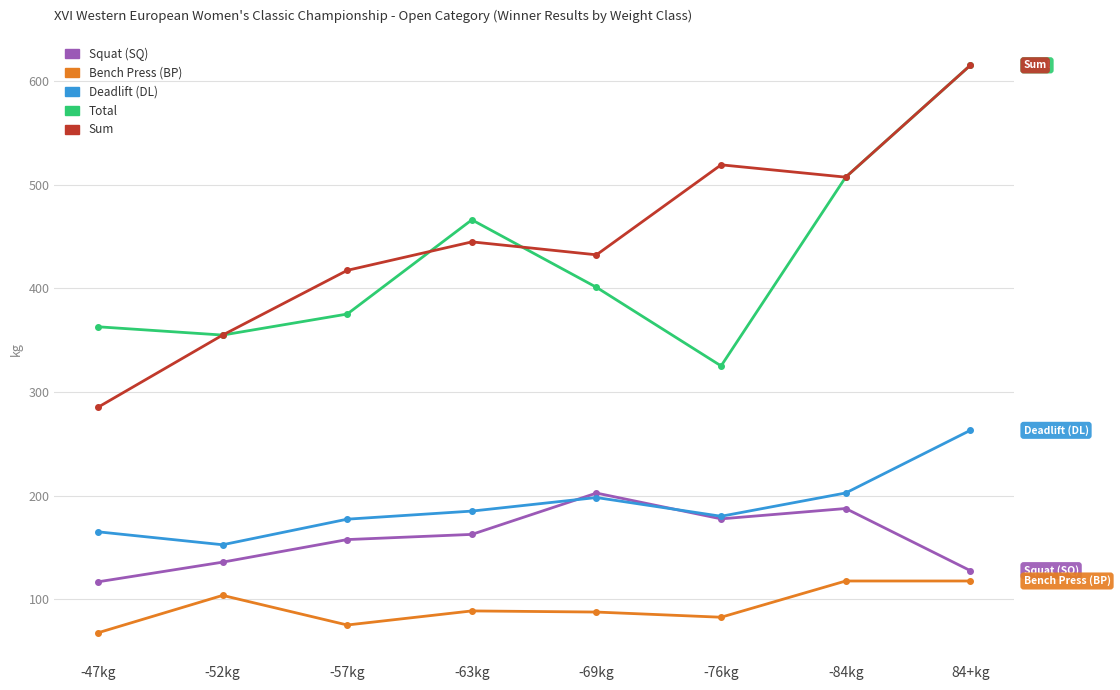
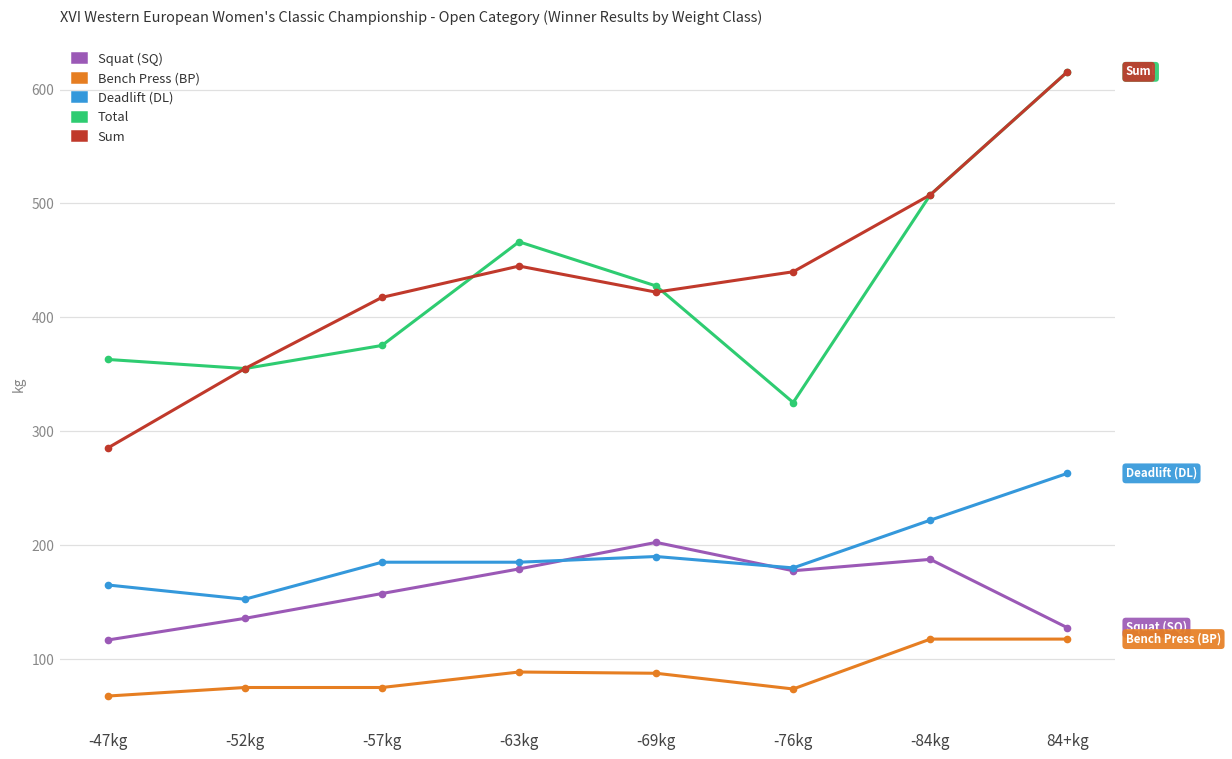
Bench Press (BP), -52kg: 104 -> 75
Deadlift (DL), -57kg: 177 -> 185
Squat (SQ), -63kg: 163 -> 179
Deadlift (DL), -69kg: 198 -> 190
Total, -69kg: 401 -> 428
Sum, -69kg: 433 -> 422
Bench Press (BP), -76kg: 83 -> 74
Sum, -76kg: 519 -> 440
Deadlift (DL), -84kg: 203 -> 222
